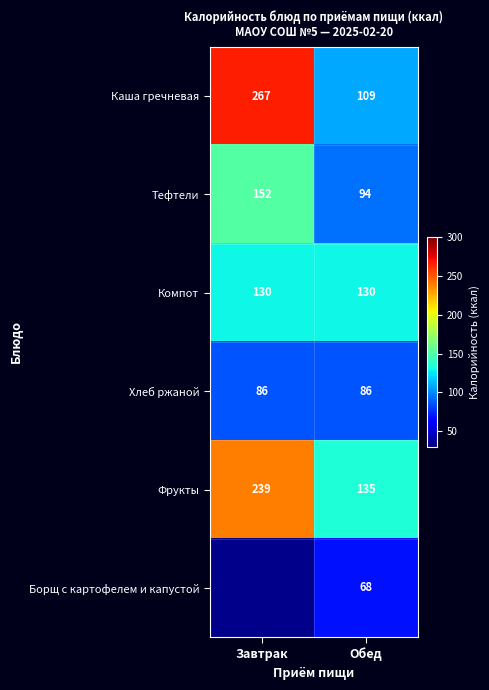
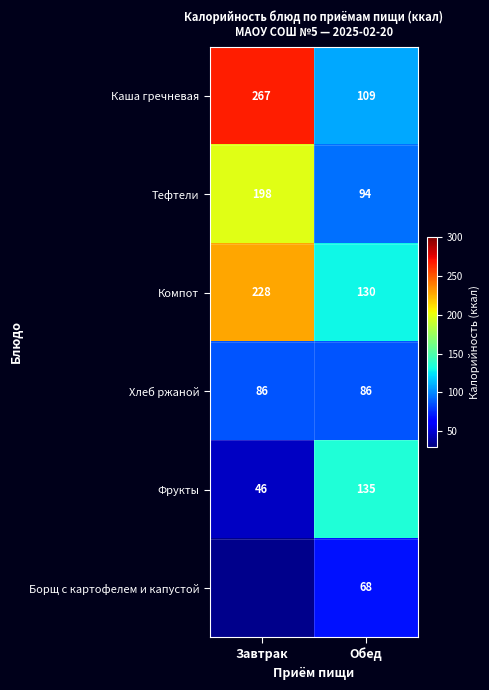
Тефтели, Завтрак: 152 -> 198
Компот, Завтрак: 130 -> 228
Фрукты, Завтрак: 239 -> 46
